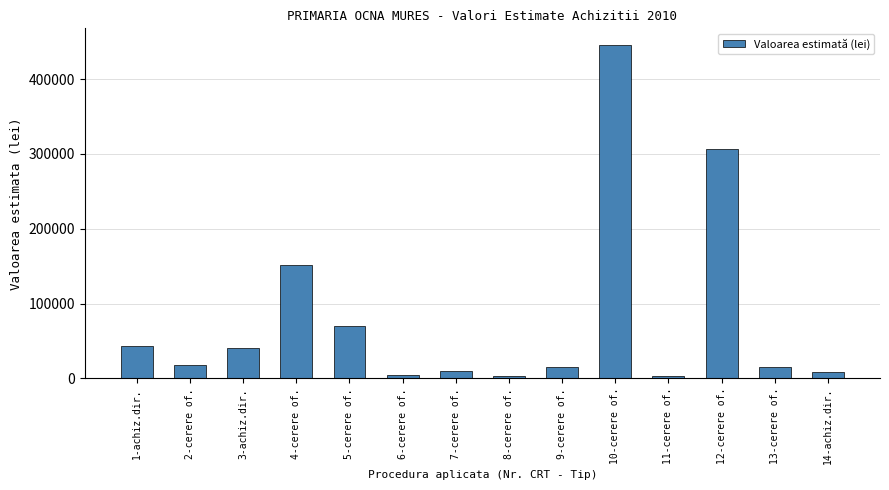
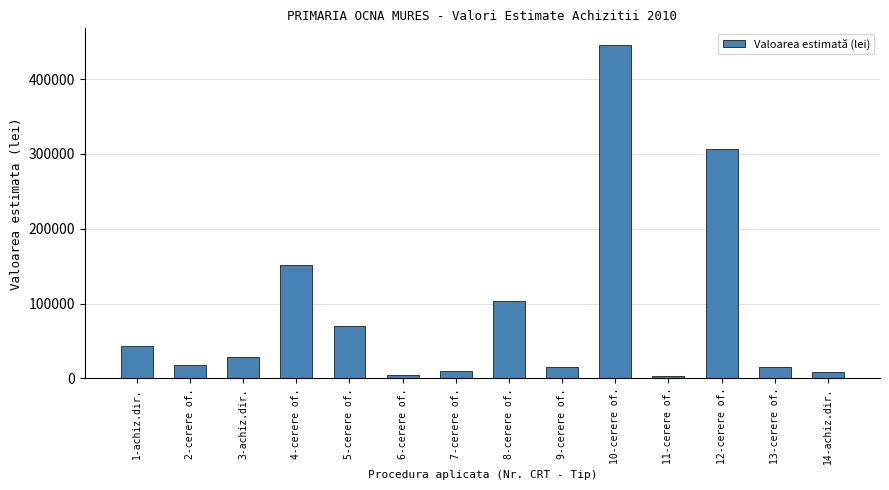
3-achiz.dir.: 40000 -> 30000
8-cerere of.: 0 -> 100000
